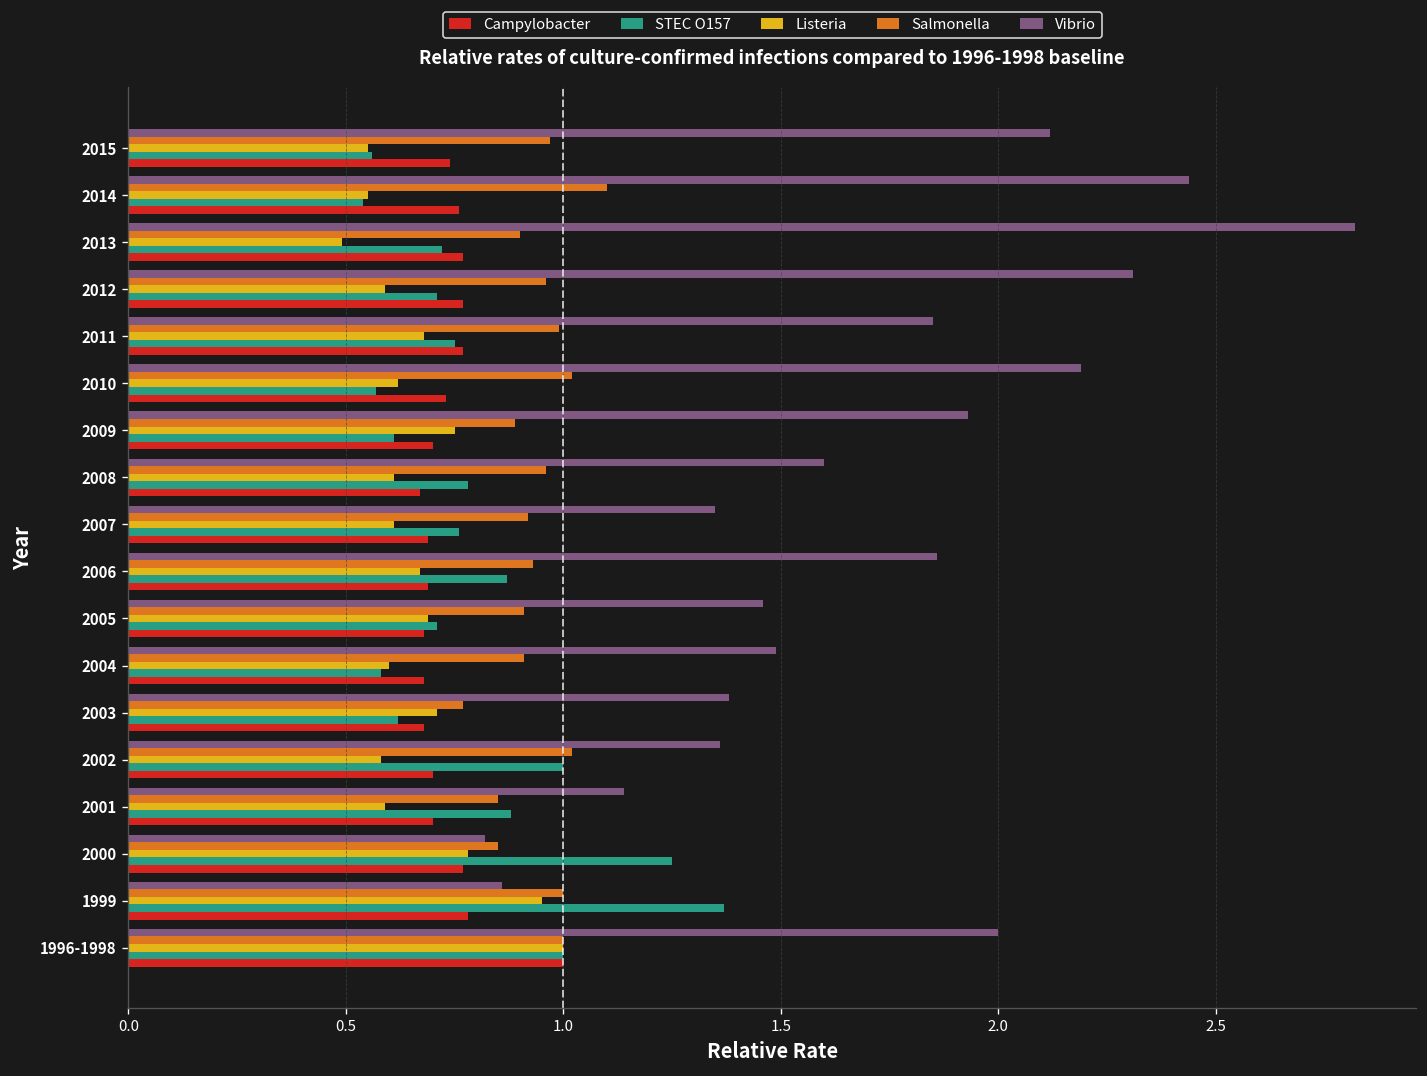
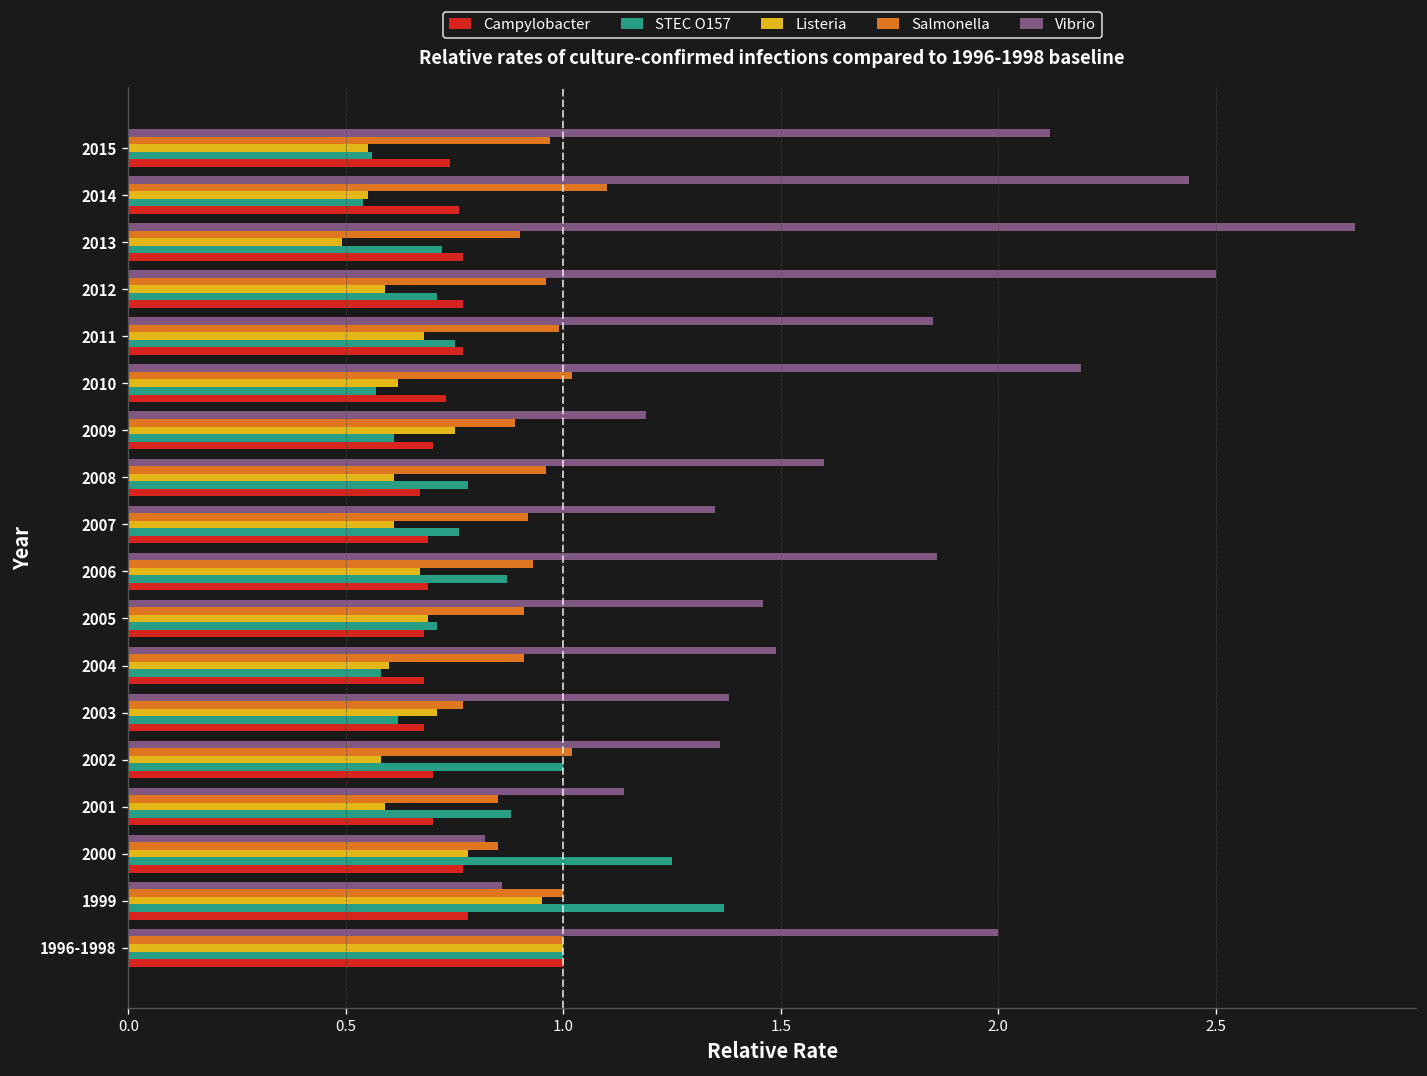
Vibrio, 2012: 2.31 -> 2.50
Vibrio, 2009: 1.93 -> 1.19
